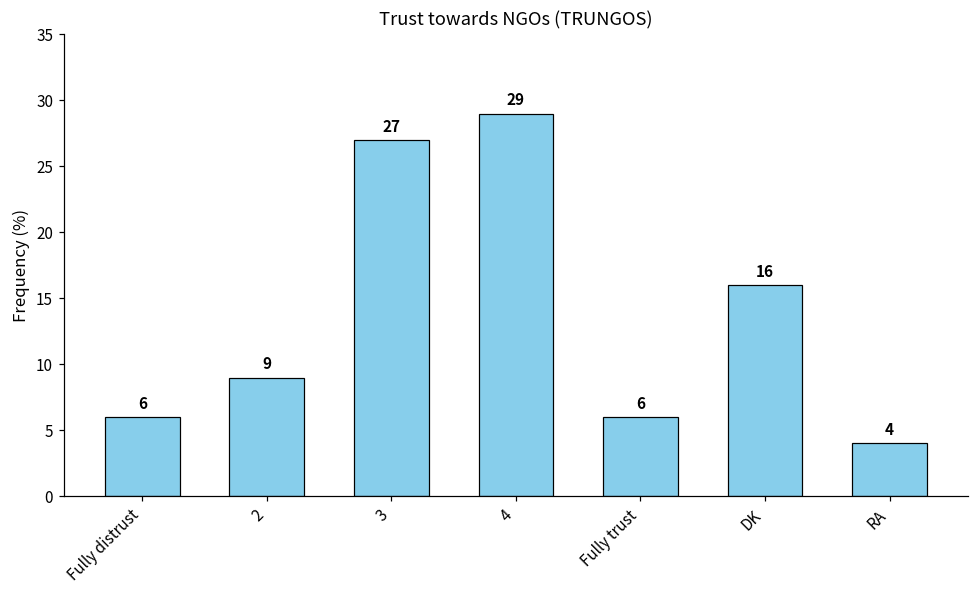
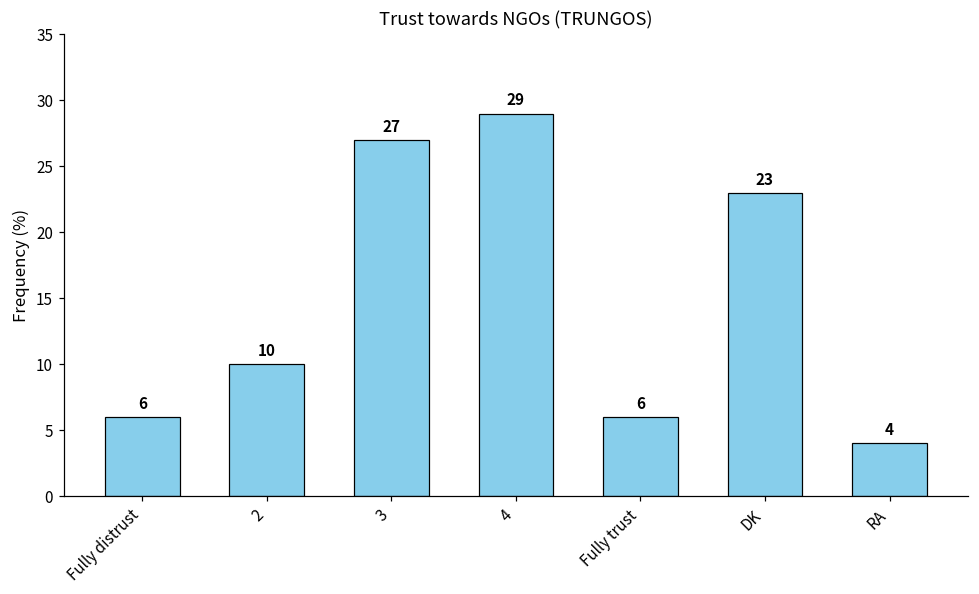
2: 9 -> 10
DK: 16 -> 23
